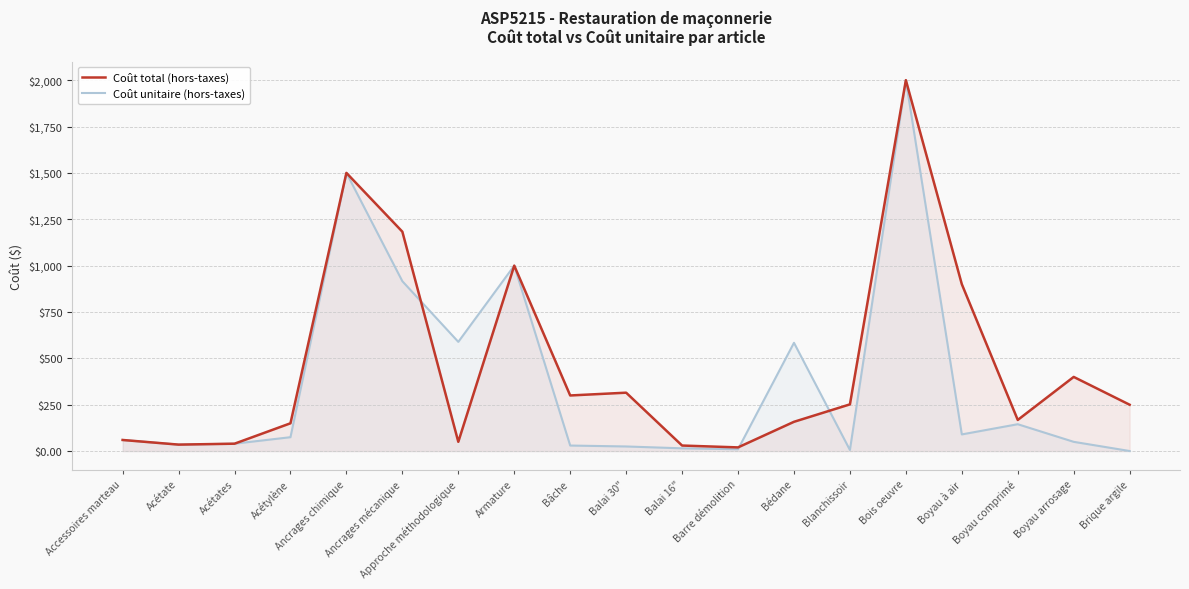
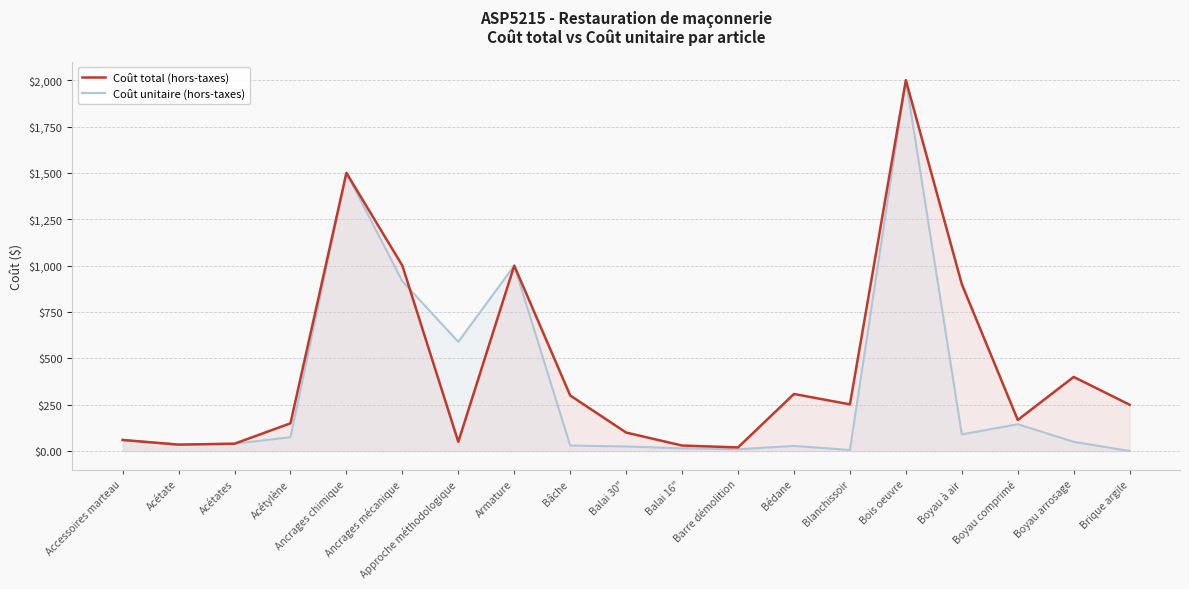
Coût total (hors-taxes), Ancrages mécanique: $1,180 -> $1,000
Coût total (hors-taxes), Balai 30": $320 -> $100
Coût total (hors-taxes), Bédane: $160 -> $310
Coût unitaire (hors-taxes), Bédane: $580 -> $30
